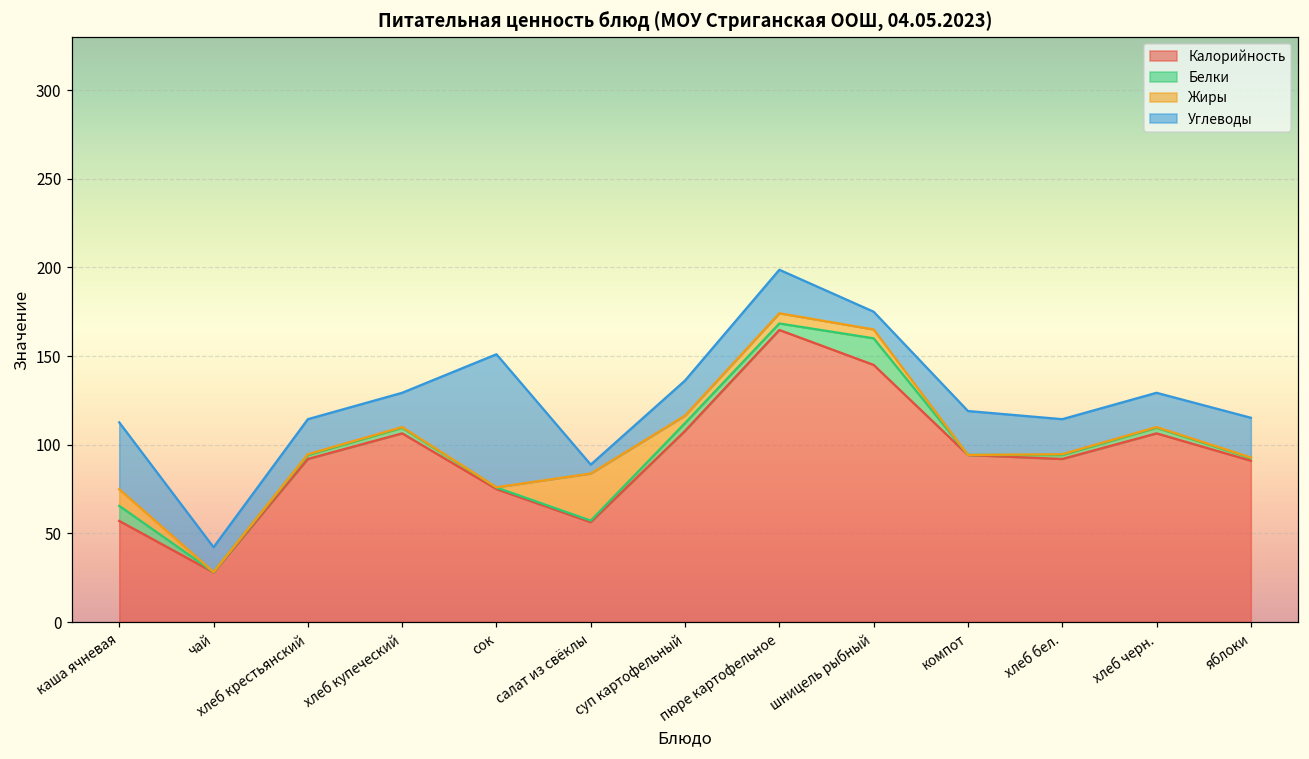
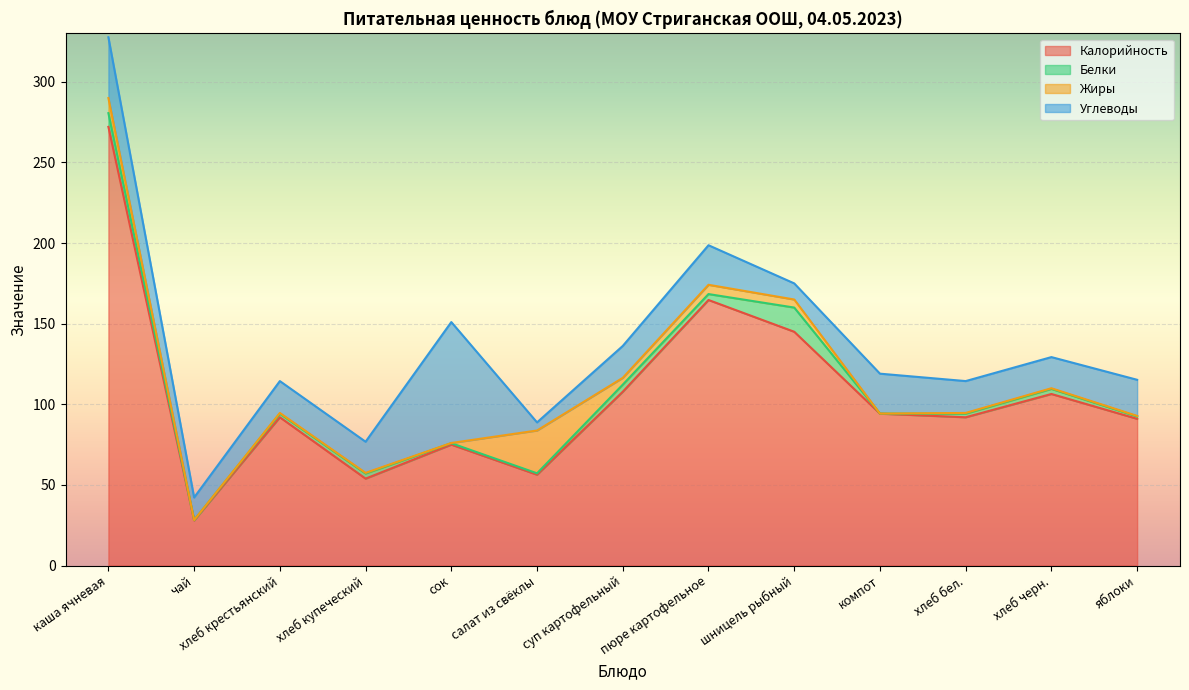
Калорийность, каша ячневая: 57 -> 272
Калорийность, хлеб купеческий: 106 -> 54
